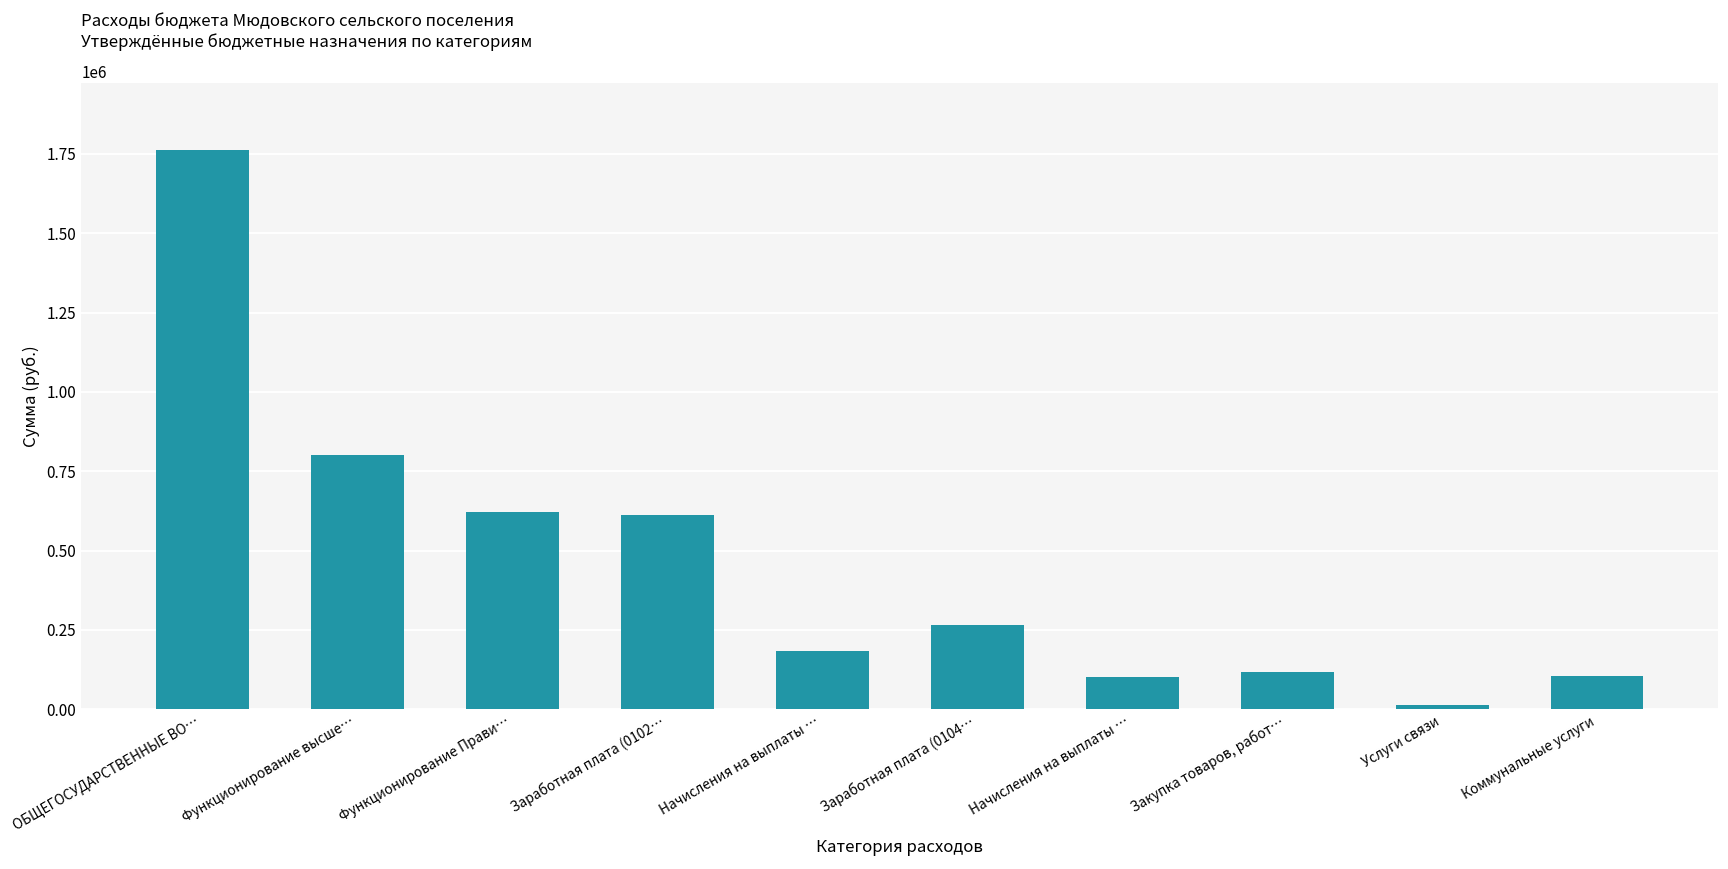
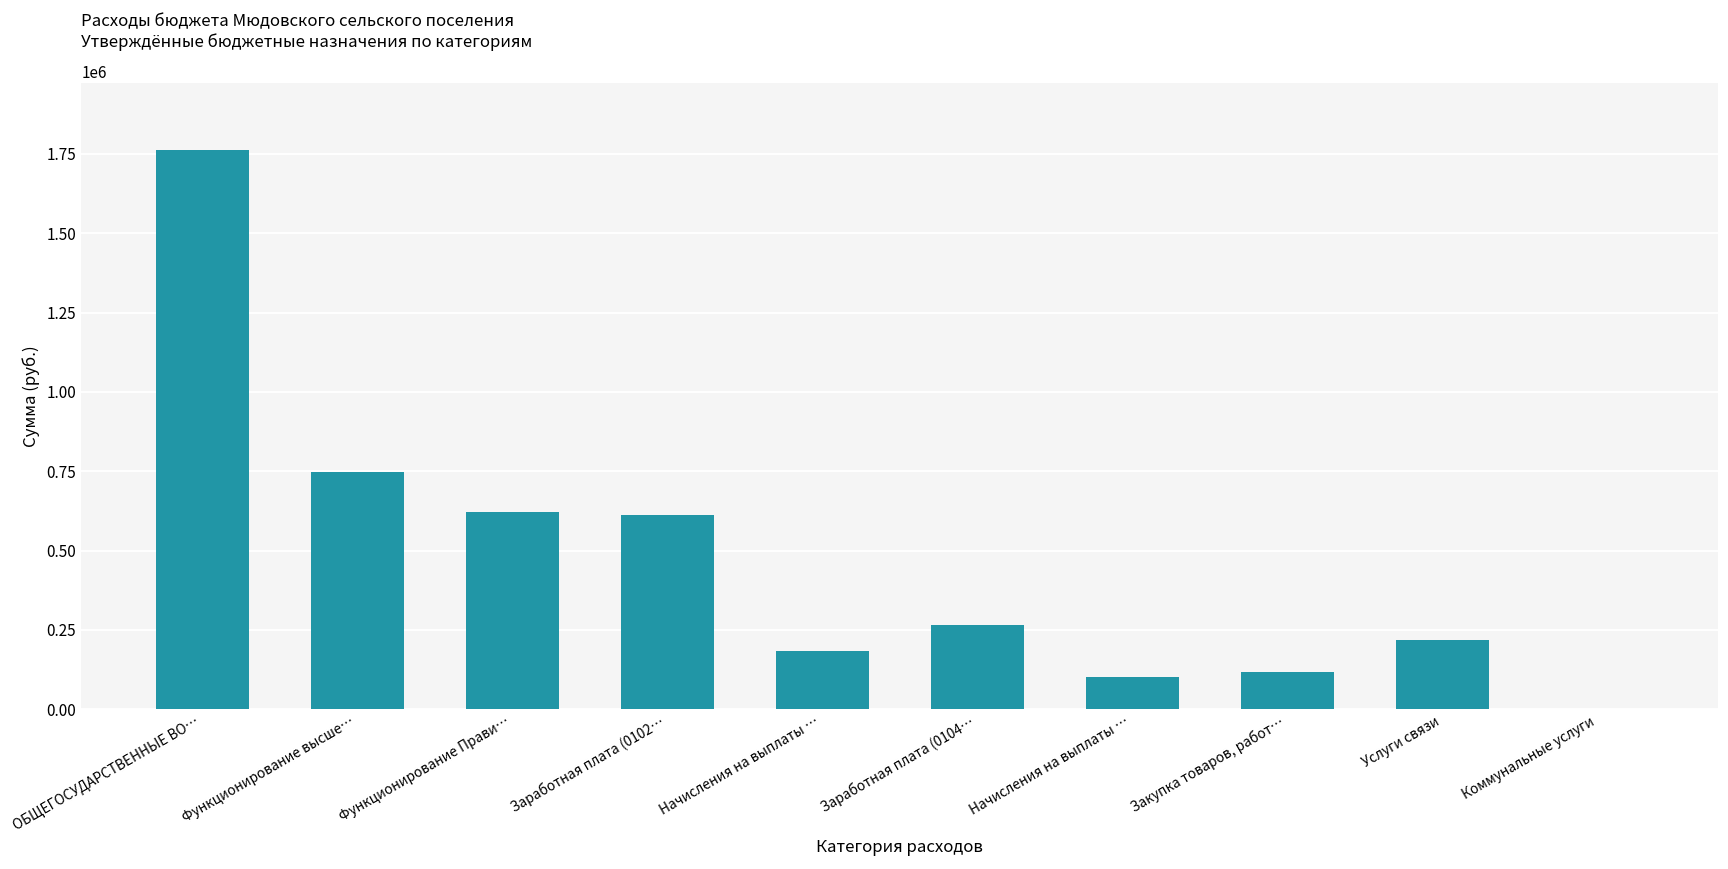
Функционирование высше…: 800000 -> 750000
Услуги связи: 10000 -> 220000
Коммунальные услуги: 100000 -> 0
